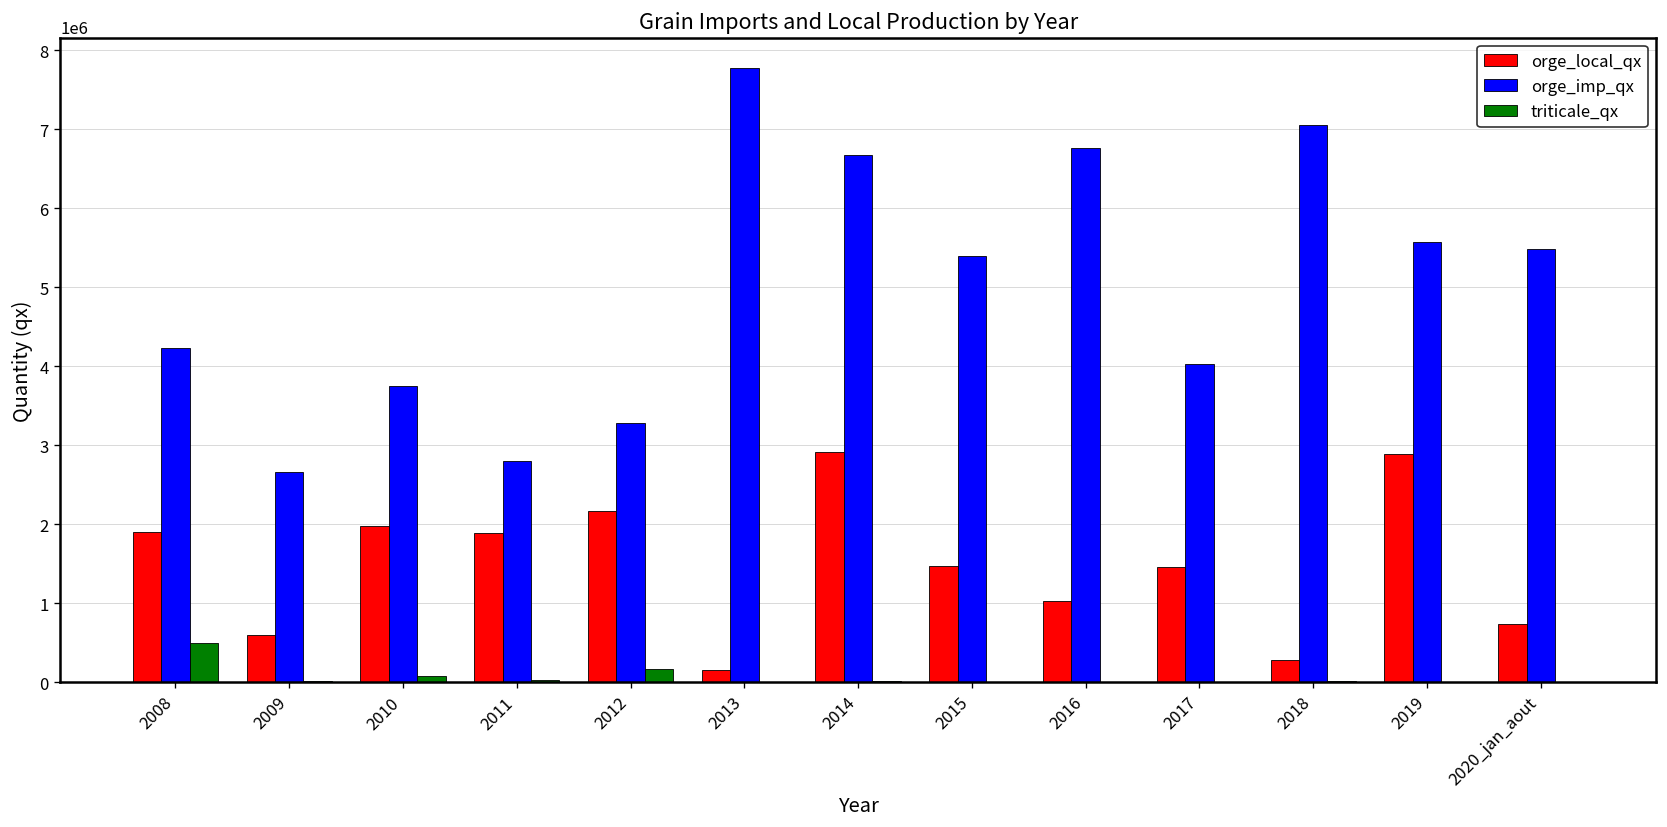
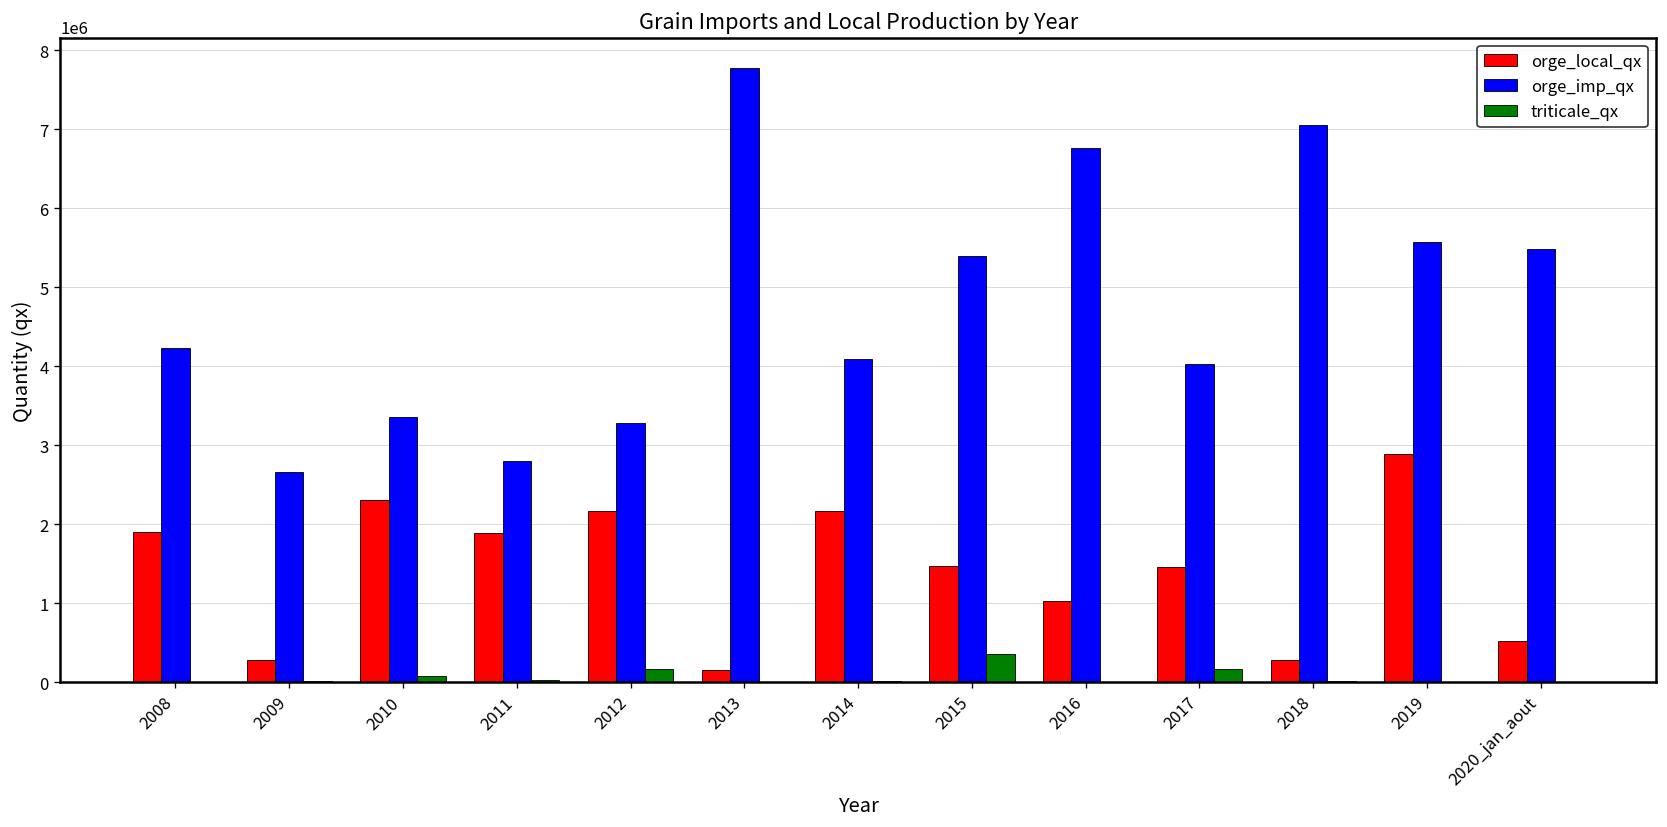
triticale_qx, 2008: 500000 -> 0
orge_local_qx, 2009: 600000 -> 300000
orge_local_qx, 2010: 2000000 -> 2300000
orge_imp_qx, 2010: 3800000 -> 3400000
orge_local_qx, 2014: 2900000 -> 2200000
orge_imp_qx, 2014: 6700000 -> 4100000
triticale_qx, 2015: 0 -> 400000
triticale_qx, 2017: 0 -> 200000
orge_local_qx, 2020_jan_aout: 700000 -> 500000
